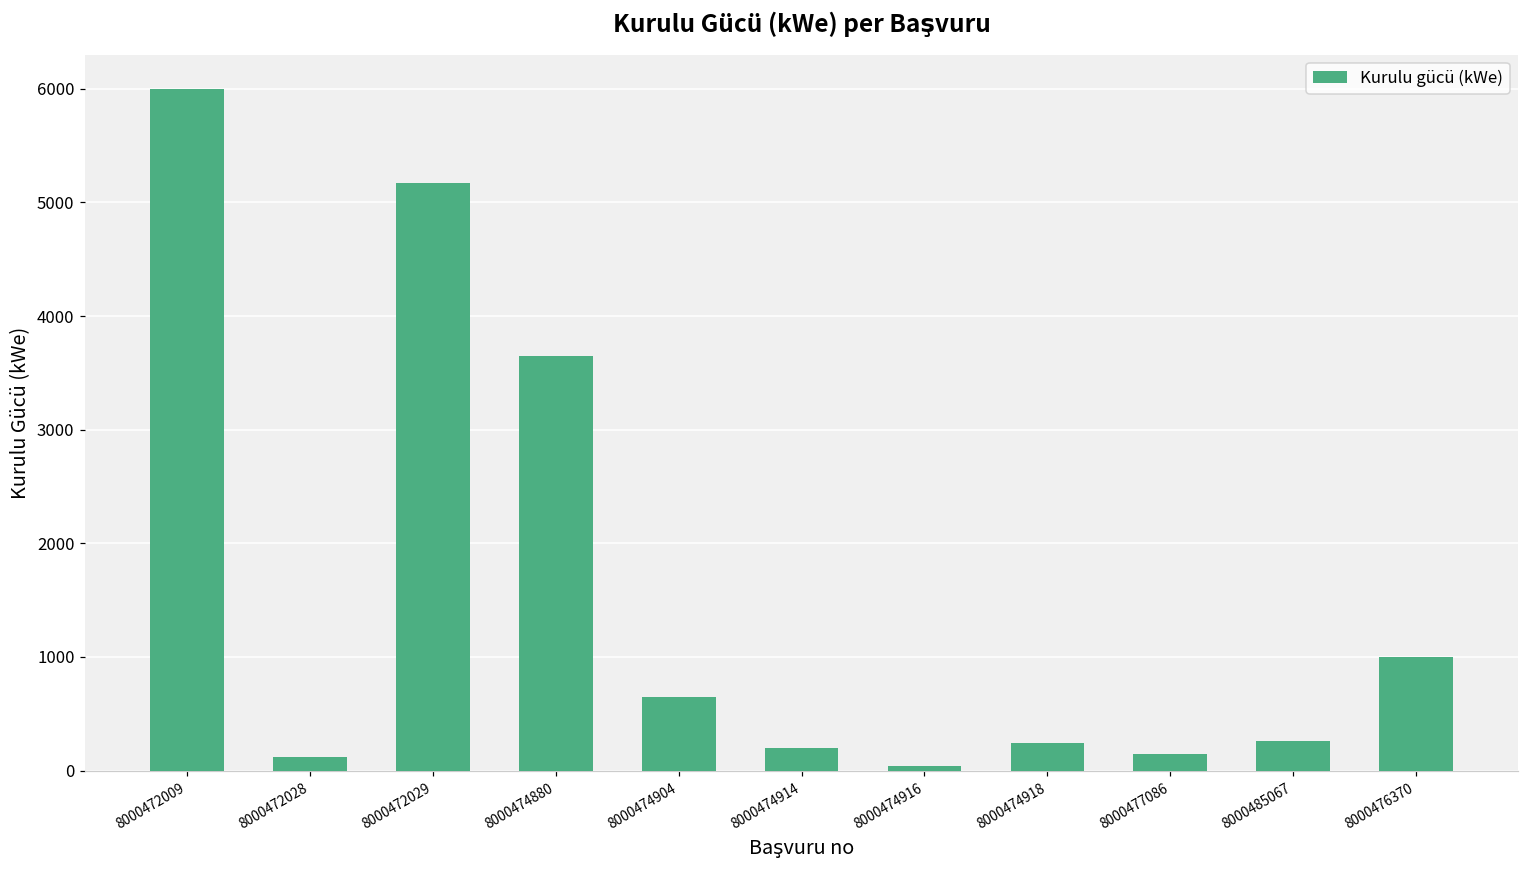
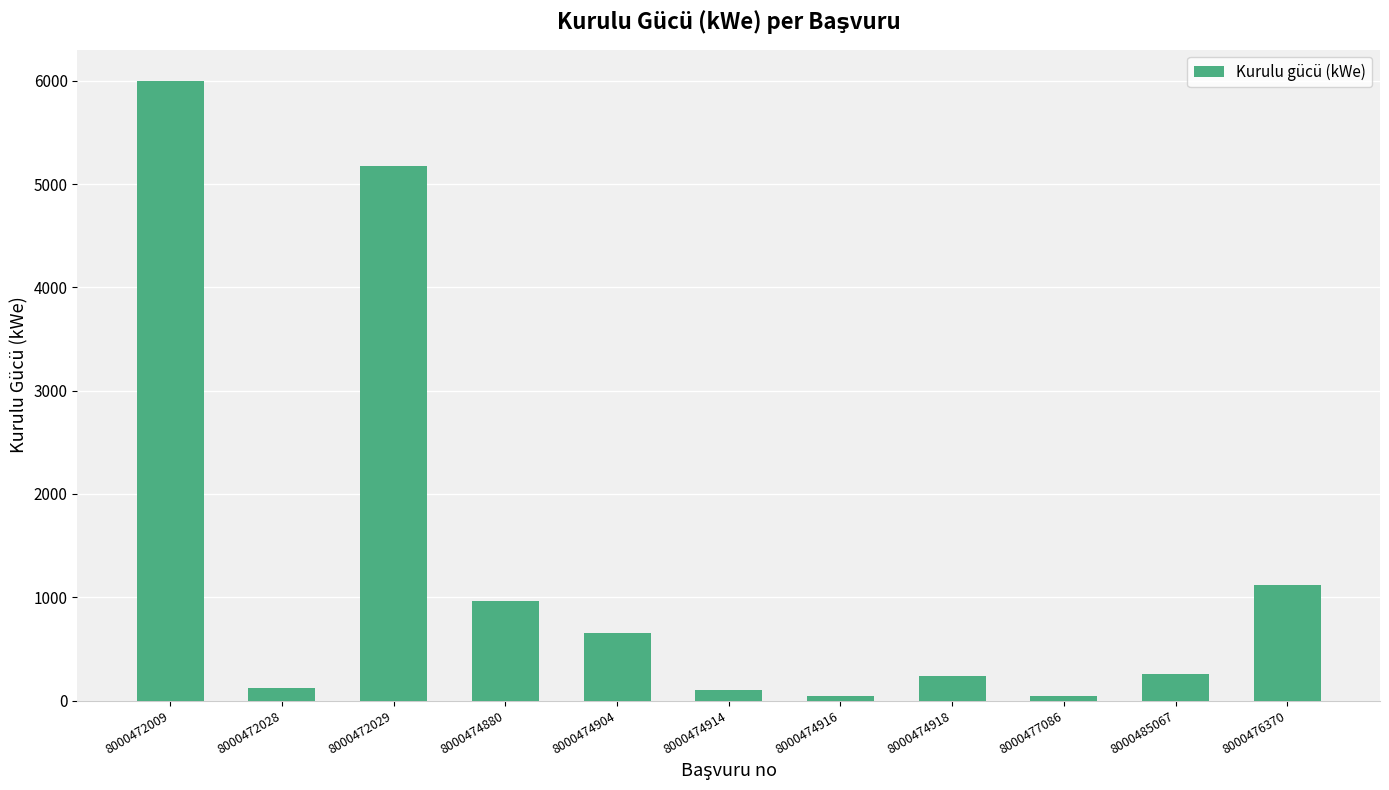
8000474880: 3640 -> 960
8000474914: 200 -> 100
8000477086: 150 -> 50
8000476370: 1000 -> 1110
